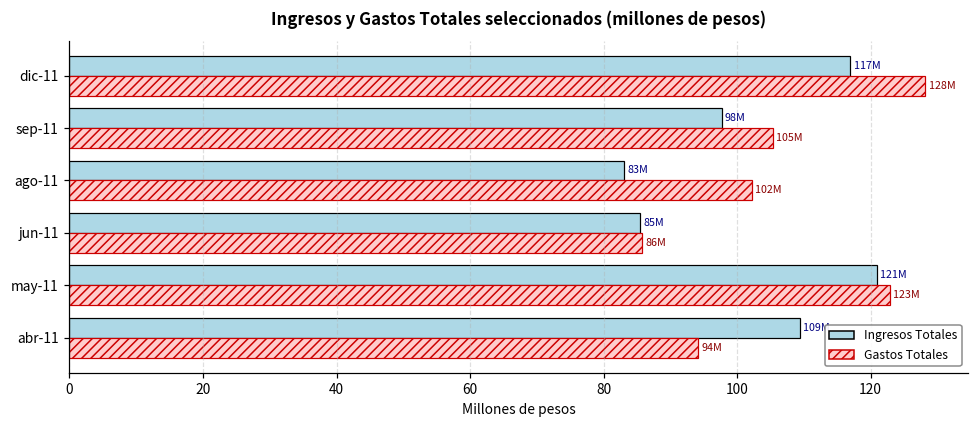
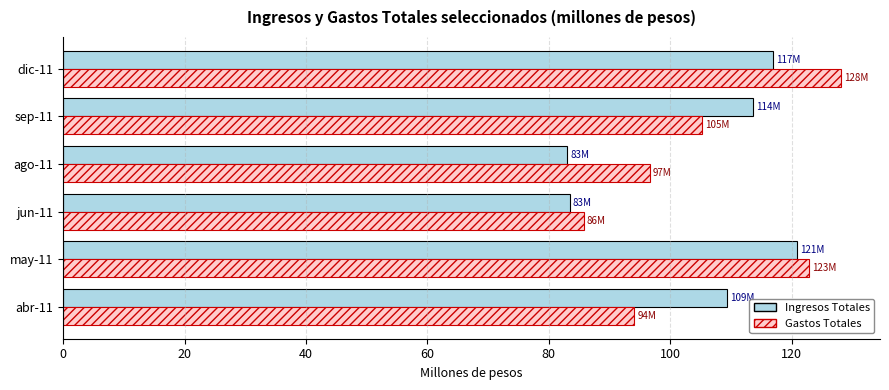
Ingresos Totales, sep-11: 98M -> 114M
Gastos Totales, ago-11: 102M -> 97M
Ingresos Totales, jun-11: 85M -> 83M
